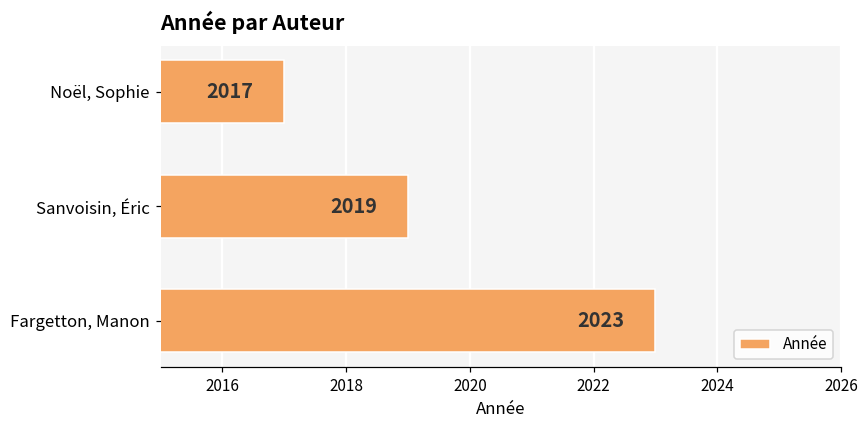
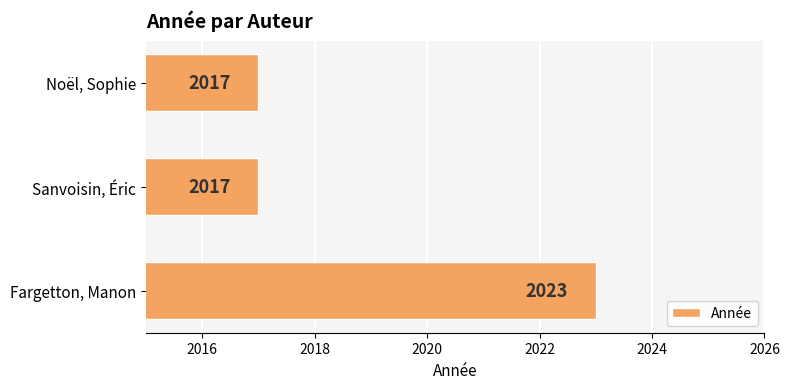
Sanvoisin, Éric: 2019 -> 2017
